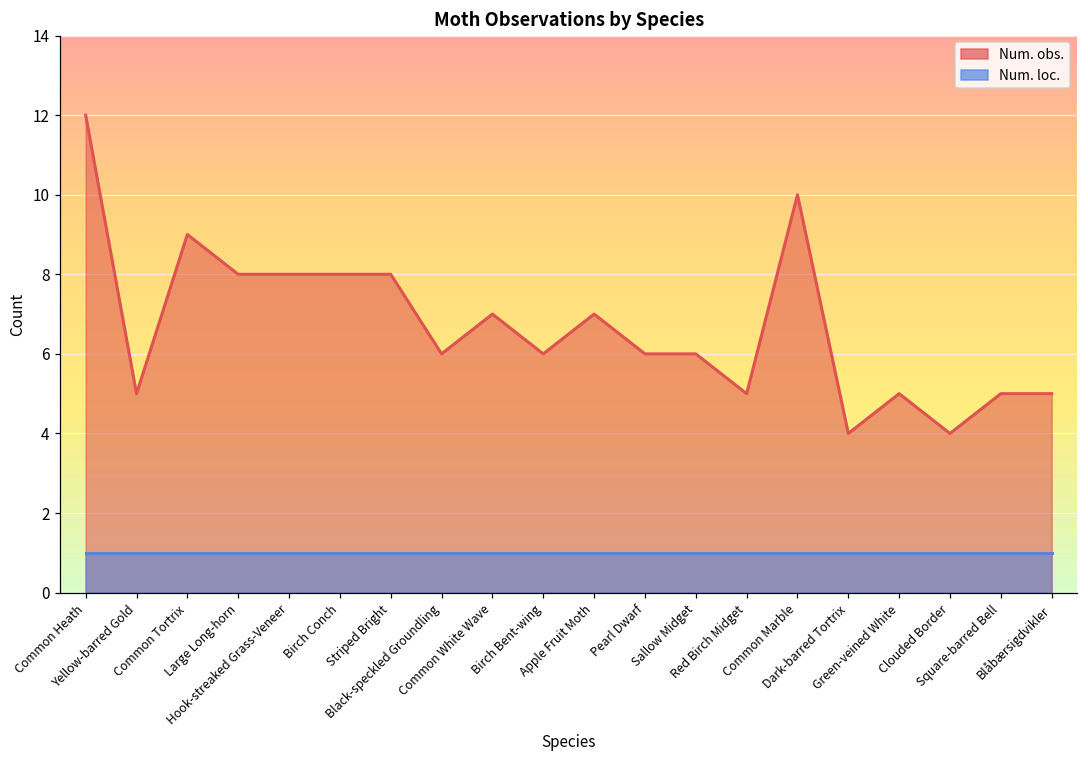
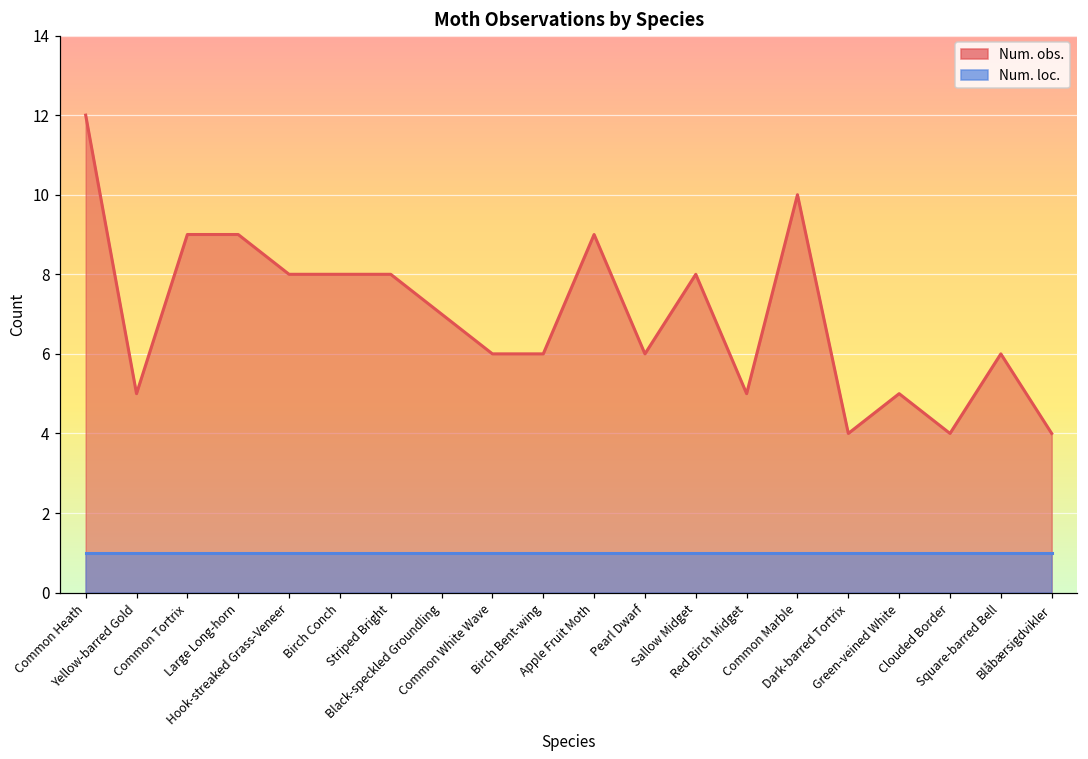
Num. obs., Large Long-horn: 8 -> 9
Num. obs., Black-speckled Groundling: 6 -> 7
Num. obs., Common White Wave: 7 -> 6
Num. obs., Apple Fruit Moth: 7 -> 9
Num. obs., Sallow Midget: 6 -> 8
Num. obs., Square-barred Bell: 5 -> 6
Num. obs., Blåbærsigdvikler: 5 -> 4
